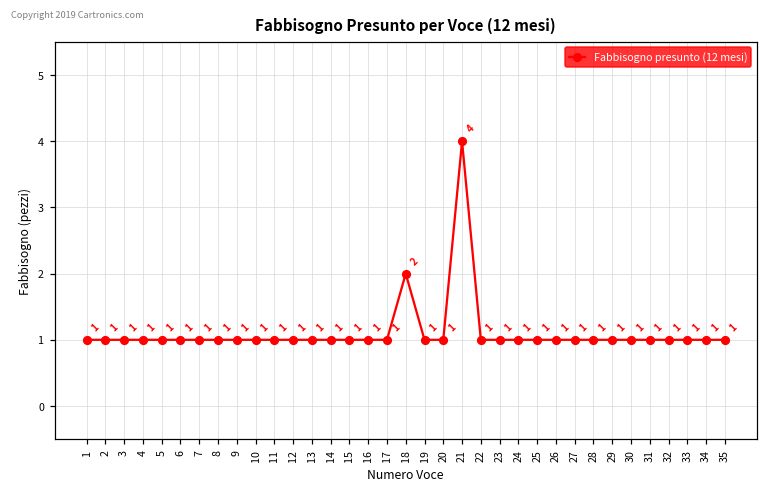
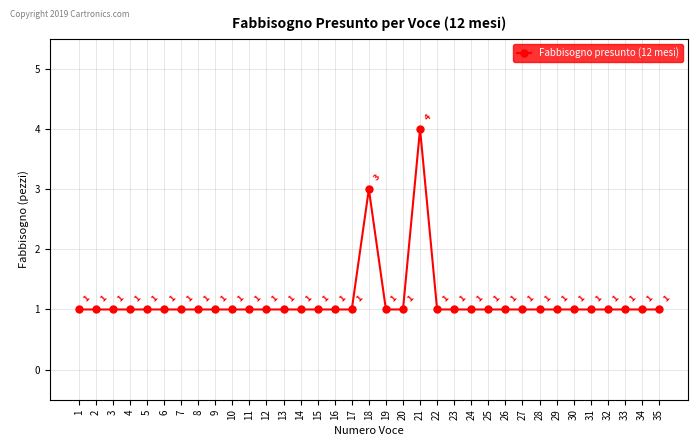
18: 2 -> 3
